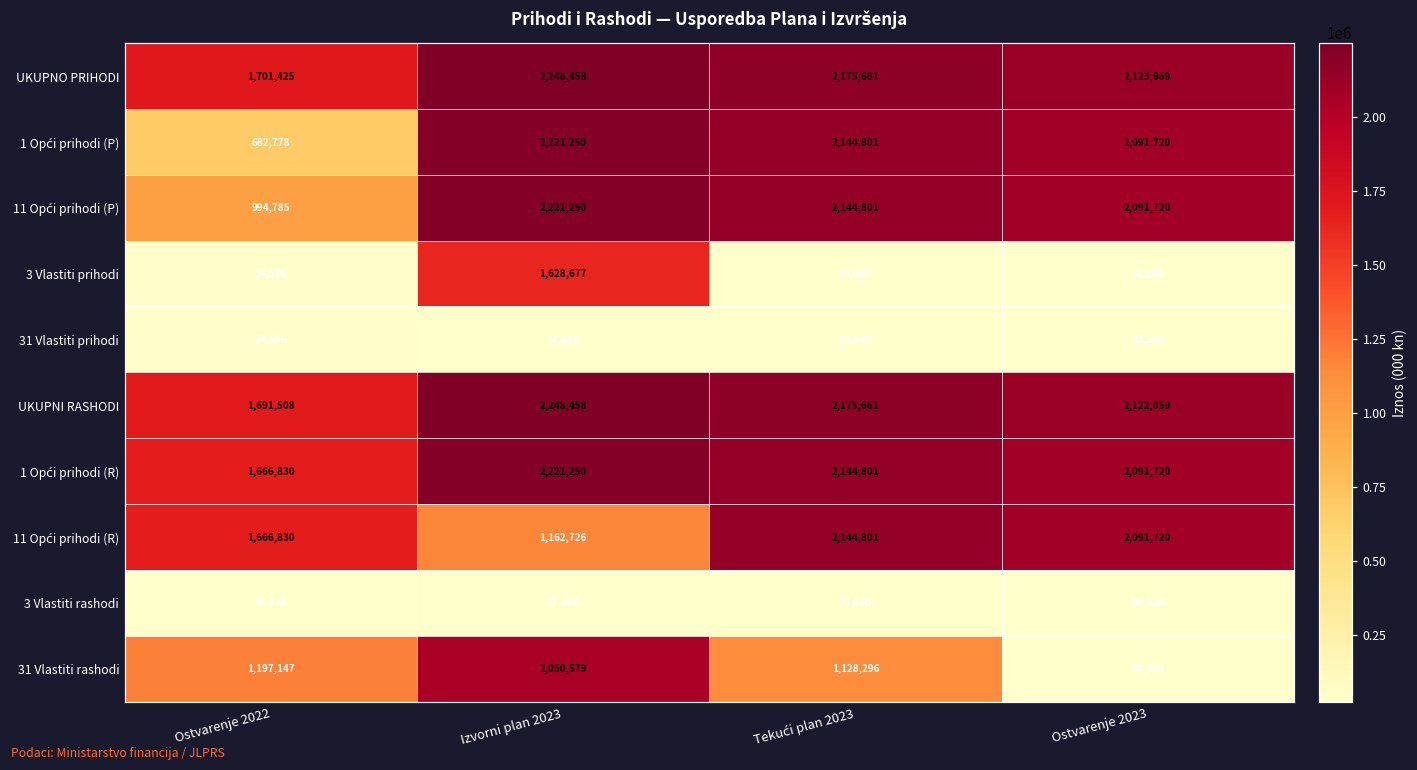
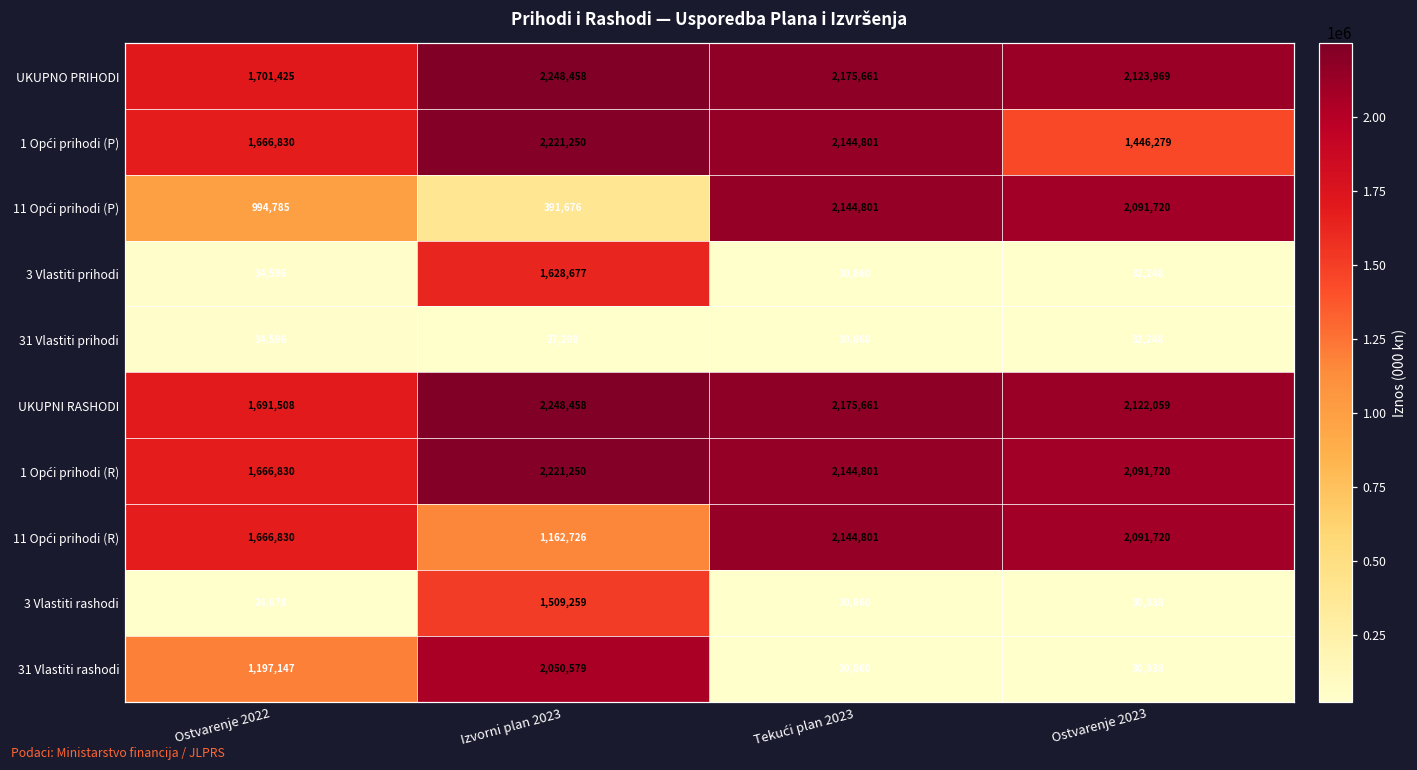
1 Opći prihodi (P), Ostvarenje 2022: 682,778 -> 1,666,830
1 Opći prihodi (P), Ostvarenje 2023: 2,091,720 -> 1,446,279
11 Opći prihodi (P), Izvorni plan 2023: 2,221,250 -> 391,676
3 Vlastiti rashodi, Izvorni plan 2023: 27,208 -> 1,509,259
31 Vlastiti rashodi, Tekući plan 2023: 1,128,296 -> 30,860
